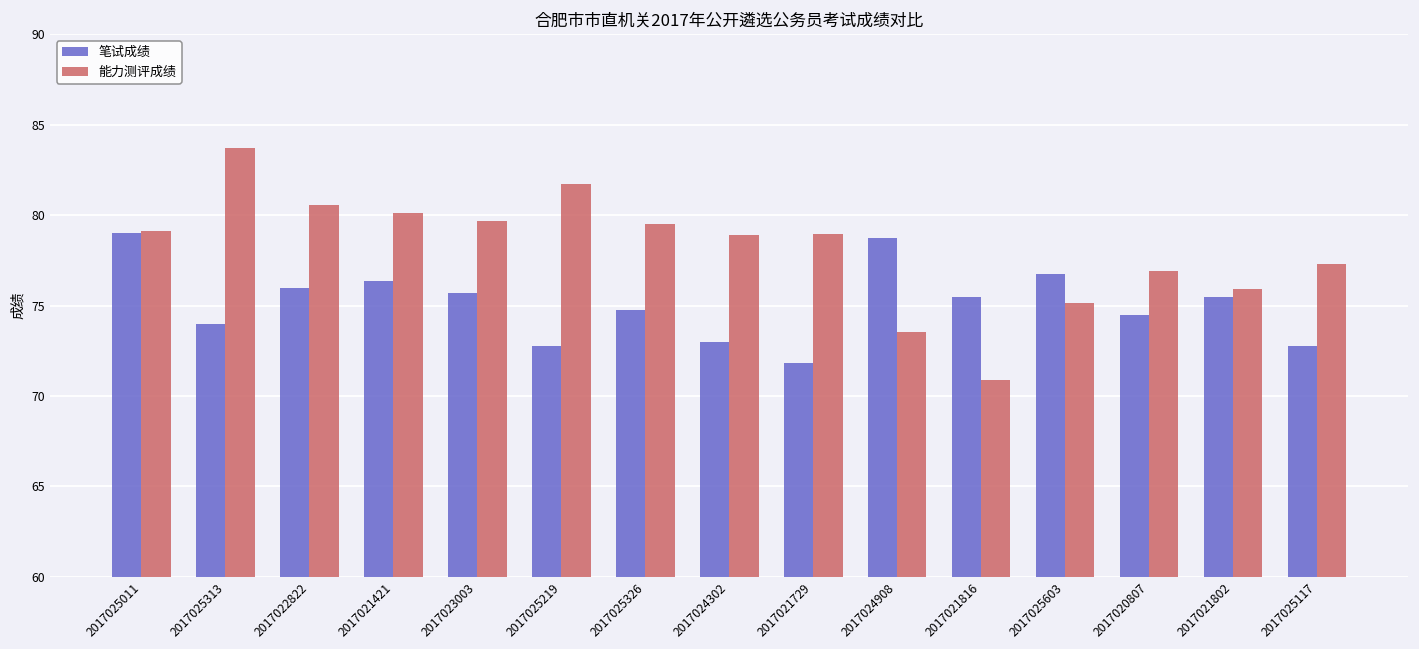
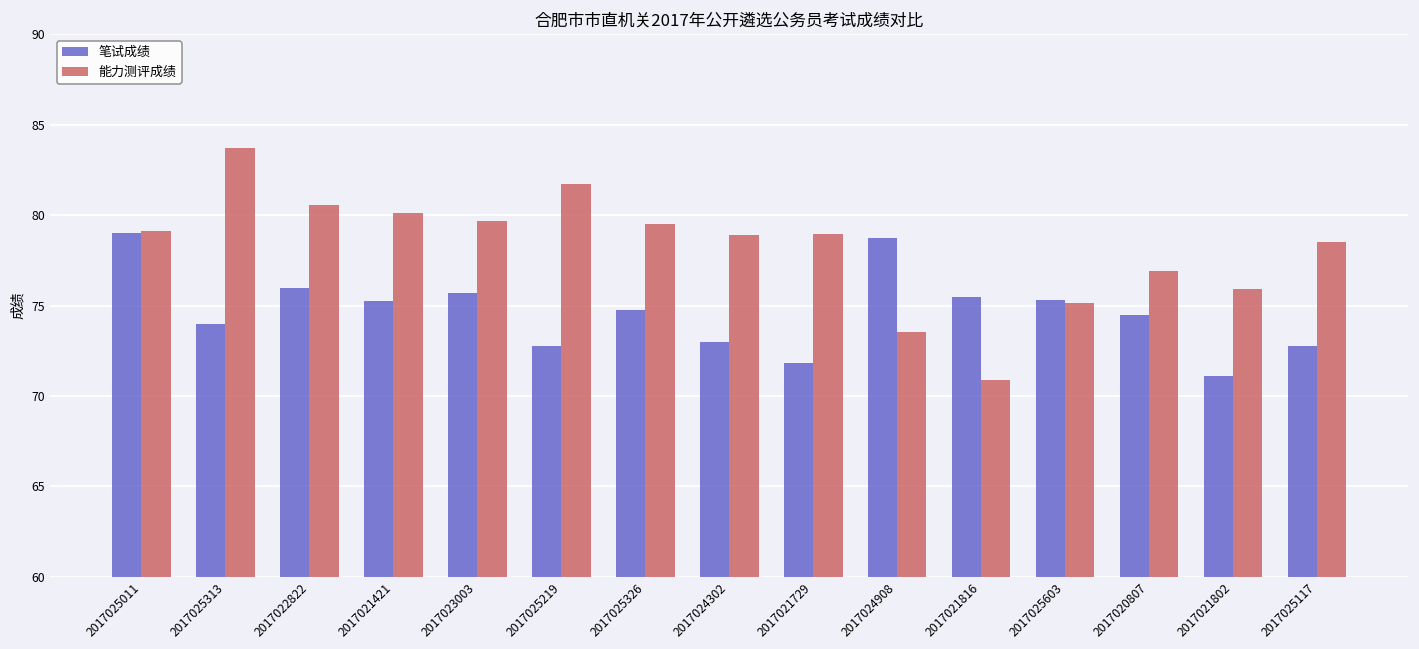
笔试成绩, 2017021421: 76.4 -> 75.3
笔试成绩, 2017025603: 76.8 -> 75.3
笔试成绩, 2017021802: 75.5 -> 71.1
能力测评成绩, 2017025117: 77.3 -> 78.5
